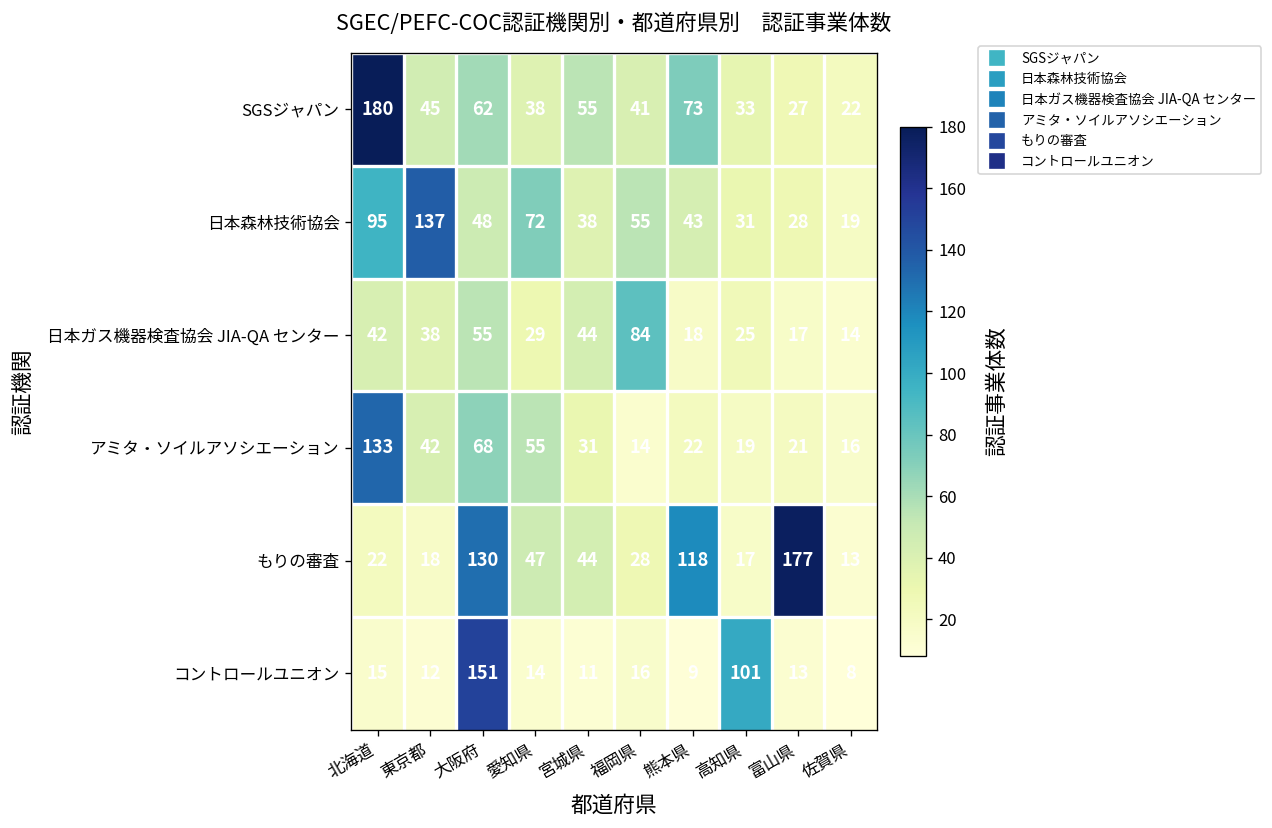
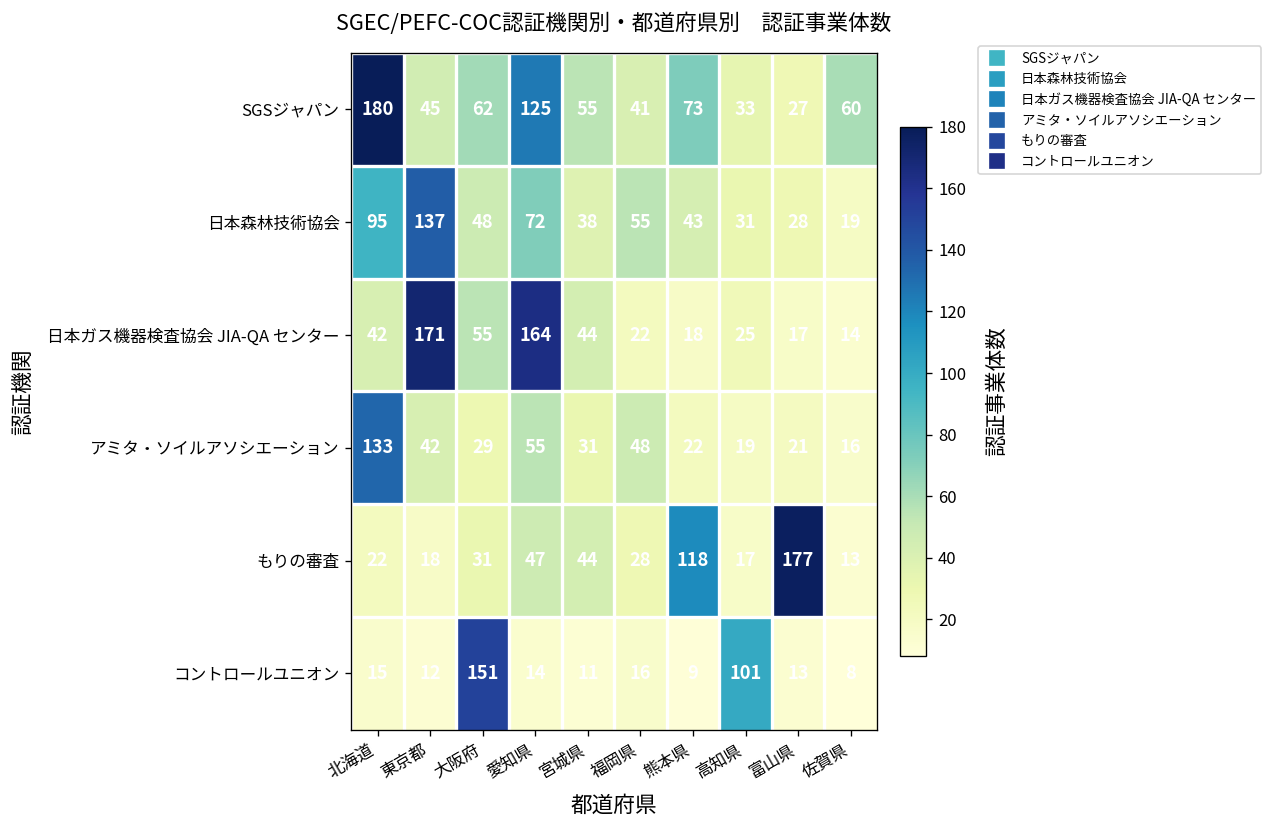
SGSジャパン, 愛知県: 38 -> 125
SGSジャパン, 佐賀県: 22 -> 60
日本ガス機器検査協会 JIA-QA センター, 東京都: 38 -> 171
日本ガス機器検査協会 JIA-QA センター, 愛知県: 29 -> 164
日本ガス機器検査協会 JIA-QA センター, 福岡県: 84 -> 22
アミタ・ソイルアソシエーション, 大阪府: 68 -> 29
アミタ・ソイルアソシエーション, 福岡県: 14 -> 48
もりの審査, 大阪府: 130 -> 31
